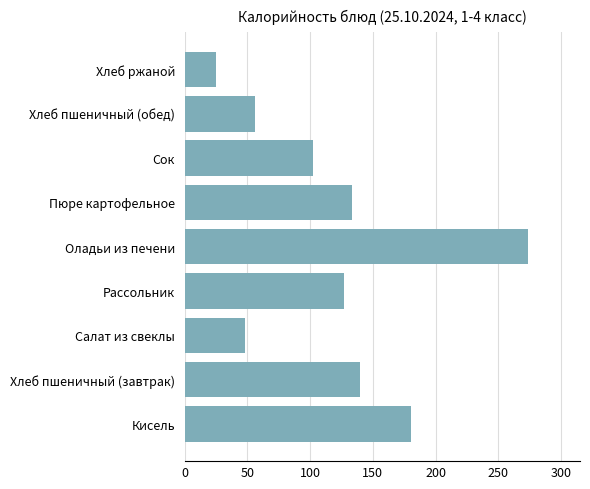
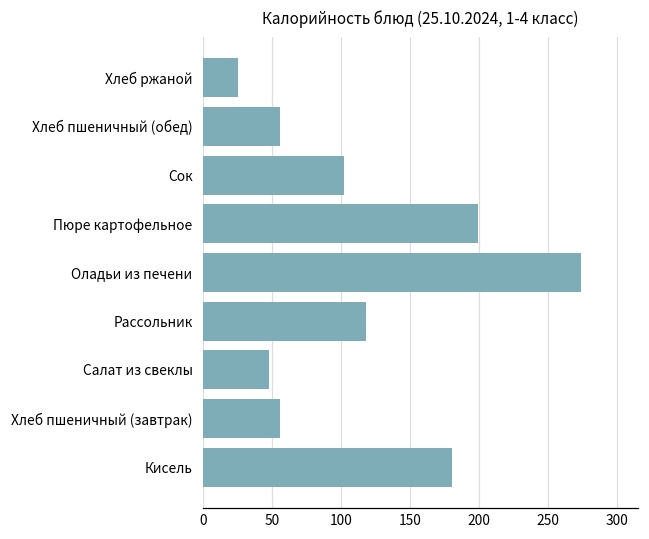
Пюре картофельное: 133 -> 199
Рассольник: 127 -> 118
Хлеб пшеничный (завтрак): 140 -> 56
